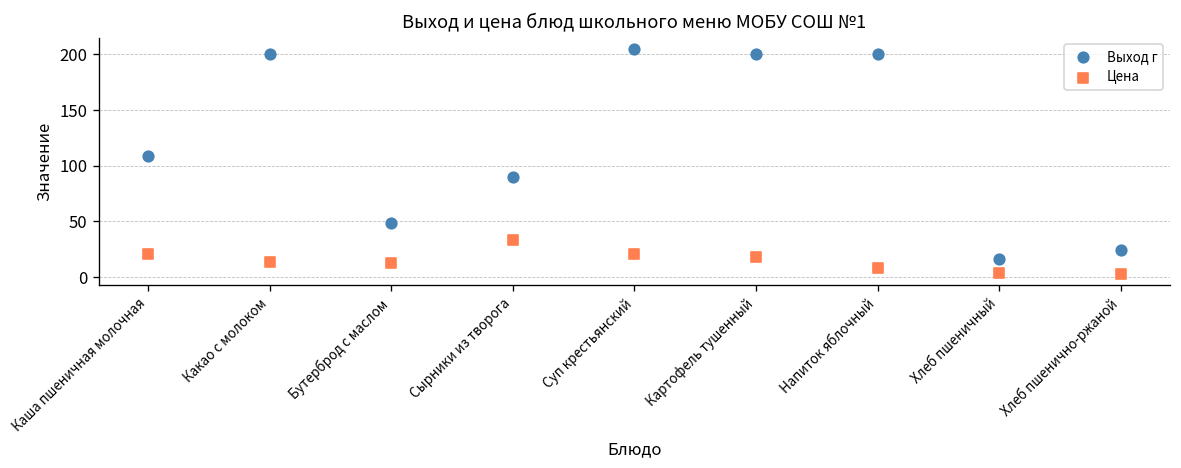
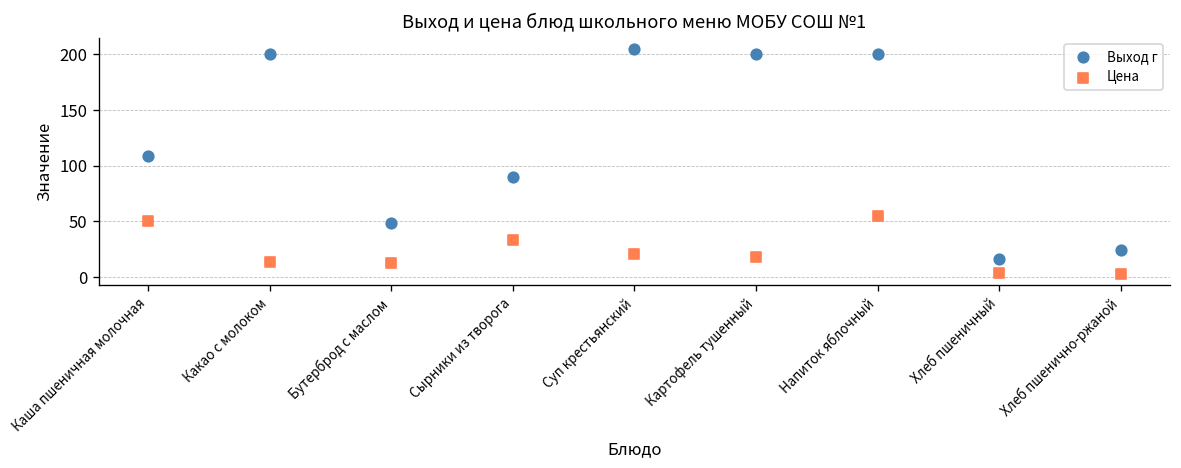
Цена, Каша пшеничная молочная: 20 -> 50
Цена, Напиток яблочный: 10 -> 50
